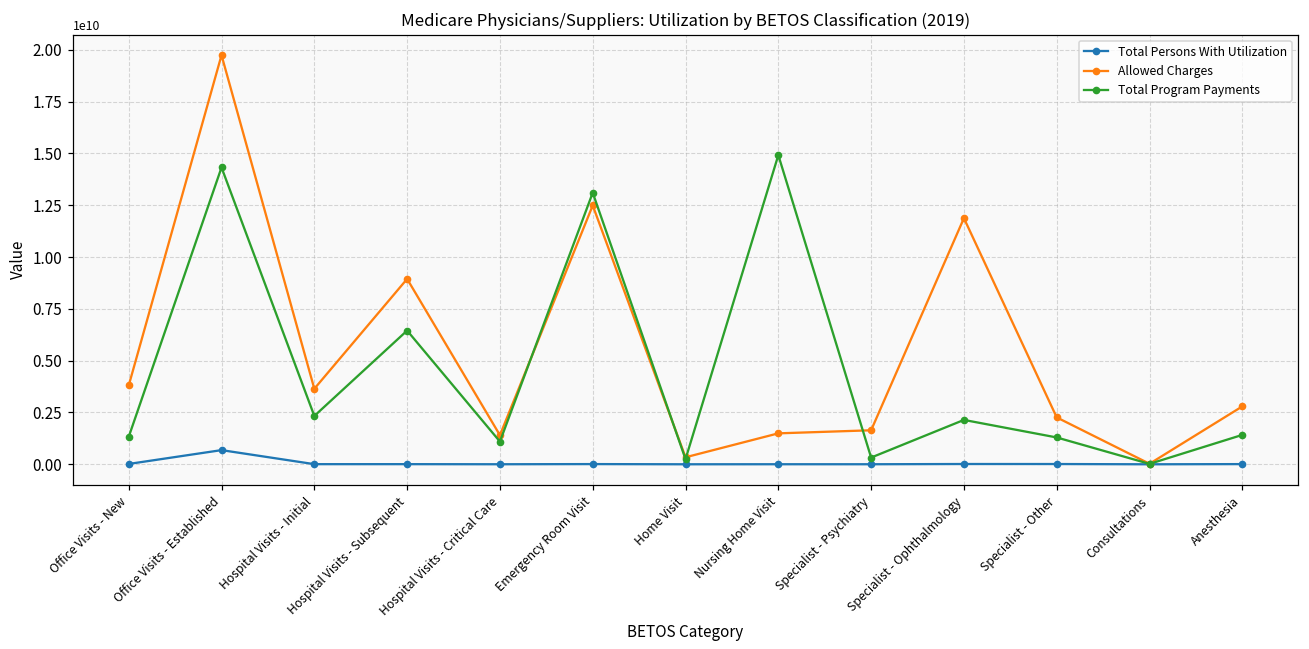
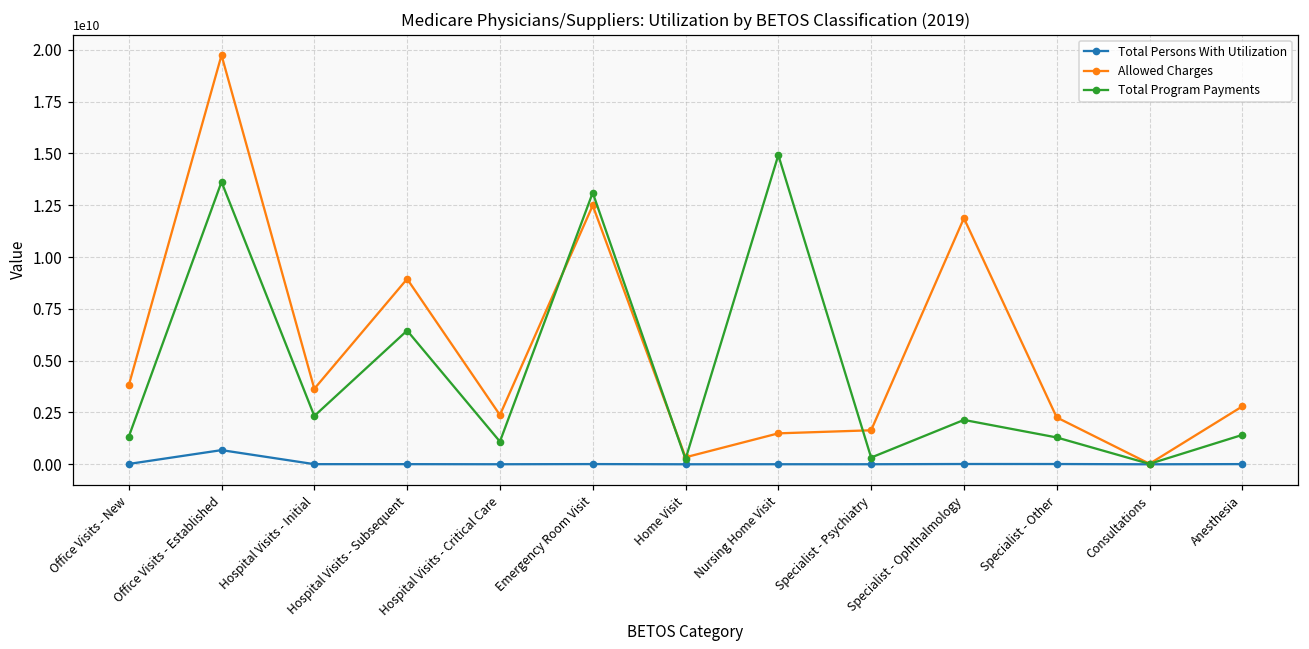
Total Program Payments, Office Visits - Established: 14300000000 -> 13600000000
Allowed Charges, Hospital Visits - Critical Care: 1400000000 -> 2400000000
